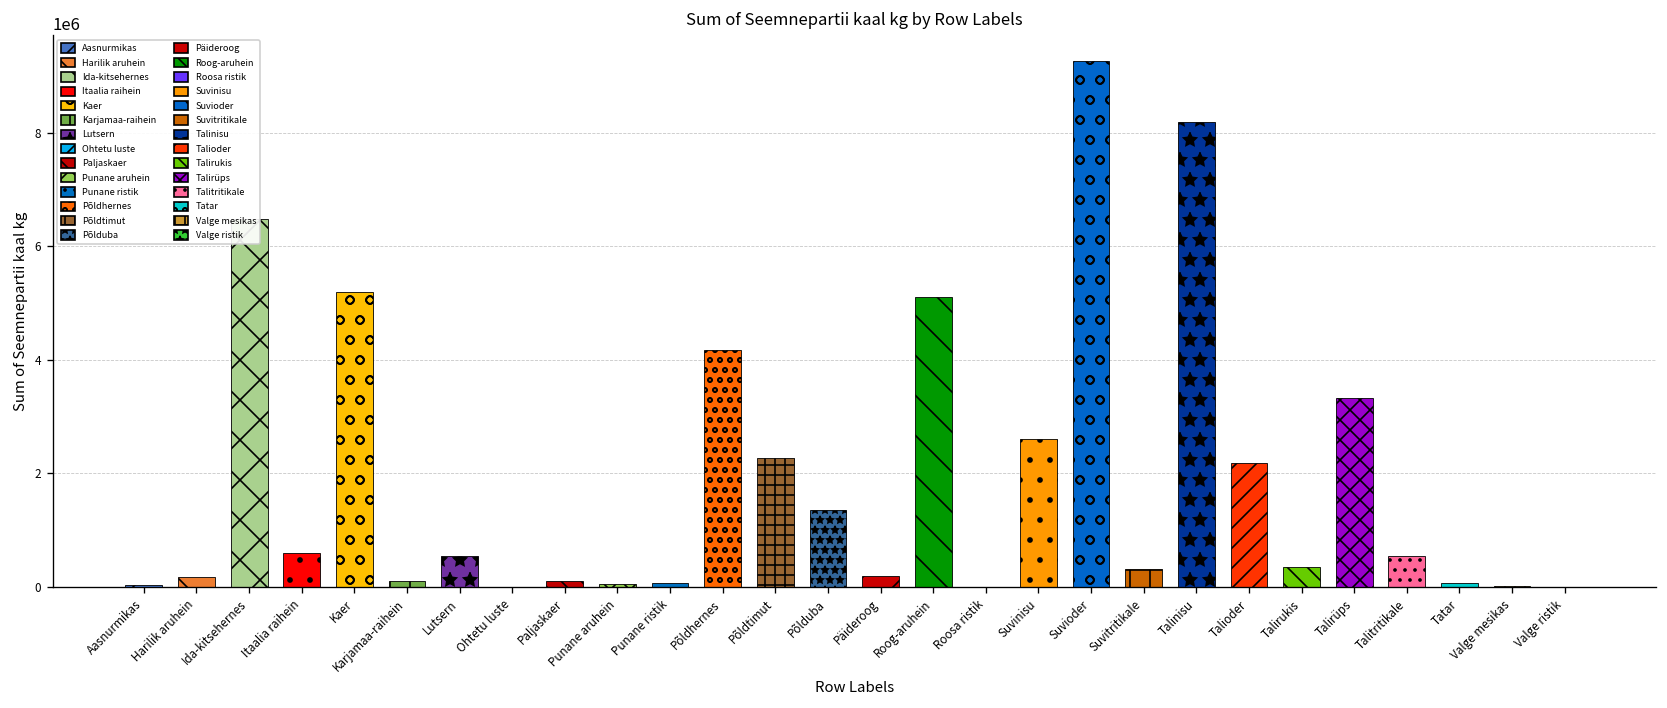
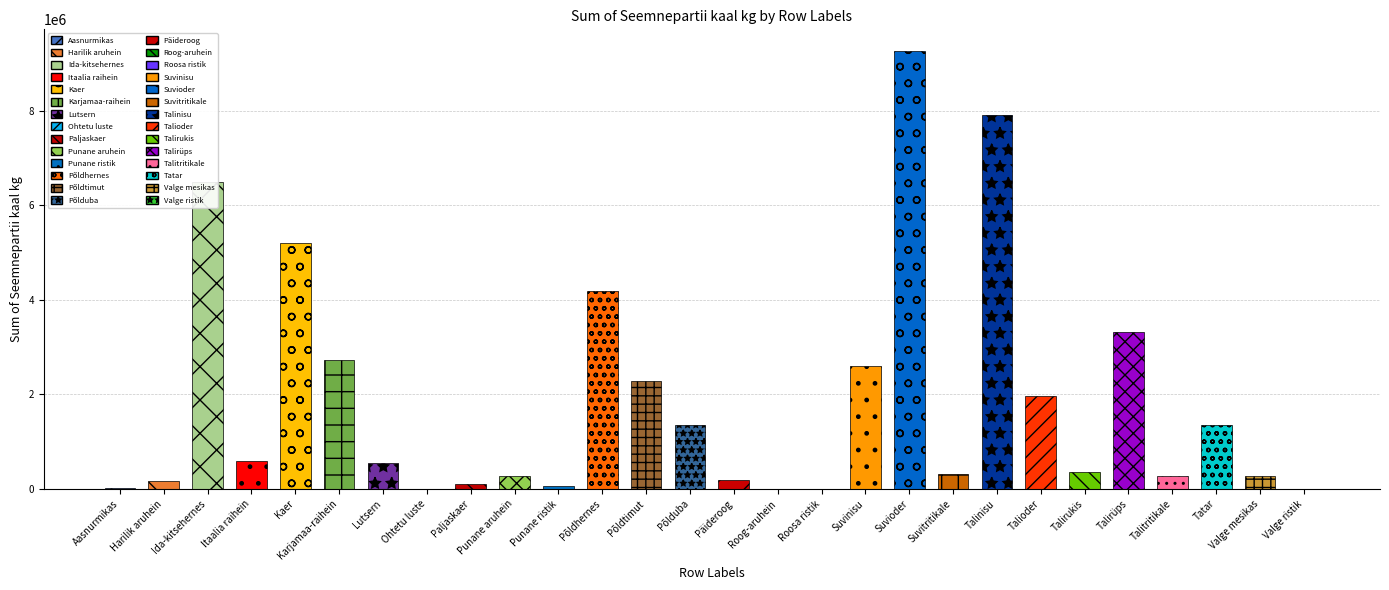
Karjamaa-raihein: 100000 -> 2700000
Punane aruhein: 0 -> 300000
Roog-aruhein: 5100000 -> 0
Talinisu: 8200000 -> 7900000
Talioder: 2200000 -> 2000000
Talitritikale: 500000 -> 300000
Tatar: 100000 -> 1300000
Valge mesikas: 0 -> 300000
